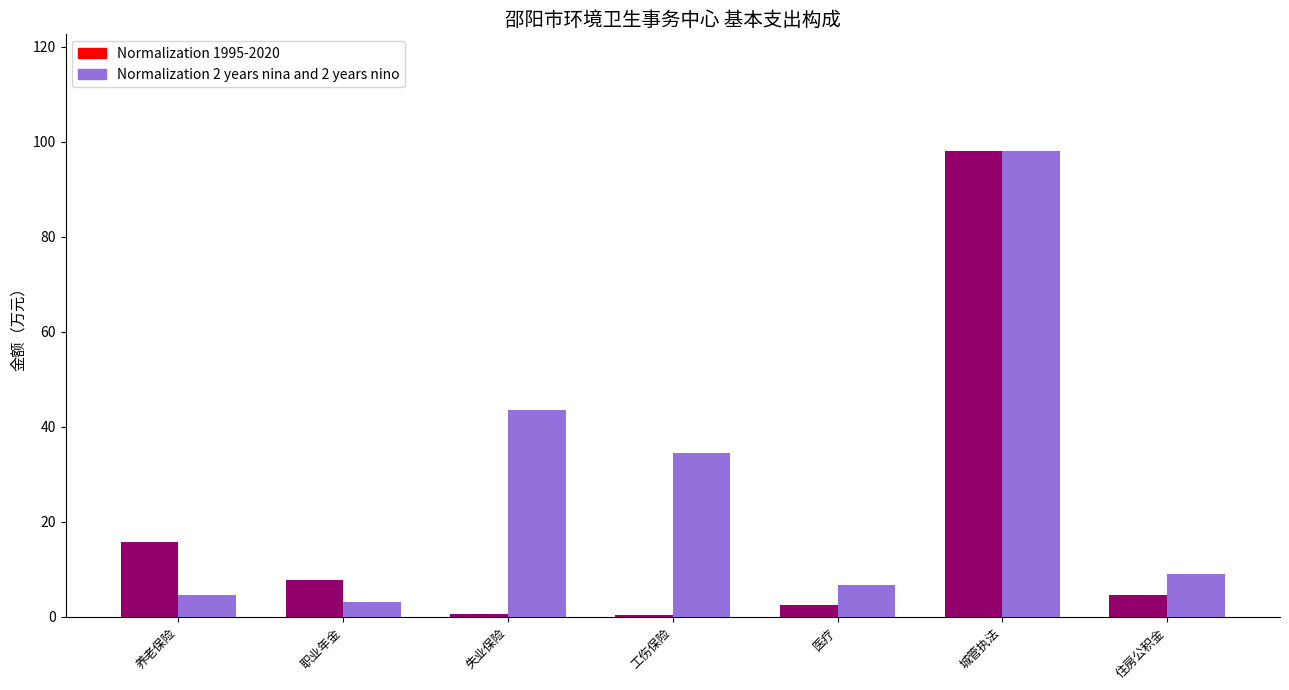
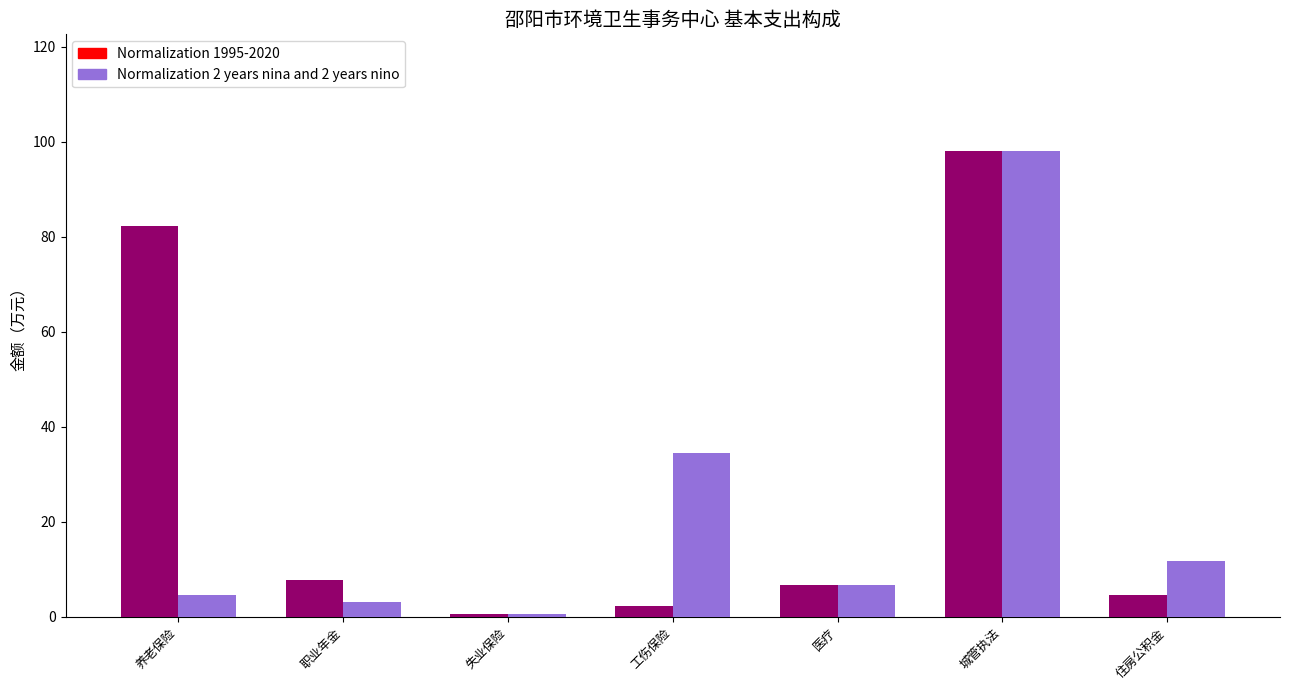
Normalization 1995-2020, 养老保险: 16 -> 82
Normalization 2 years nina and 2 years nino, 失业保险: 44 -> 1
Normalization 1995-2020, 工伤保险: 0 -> 2
Normalization 1995-2020, 医疗: 2 -> 7
Normalization 2 years nina and 2 years nino, 住房公积金: 9 -> 12
